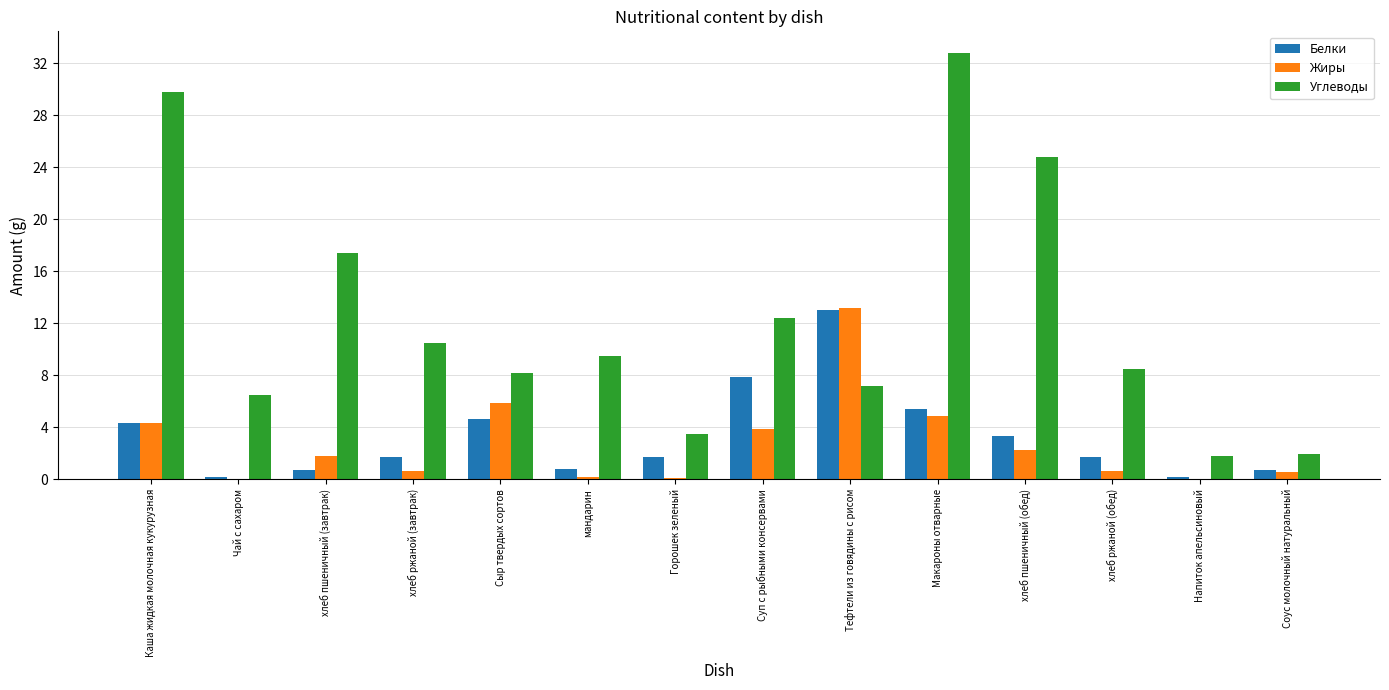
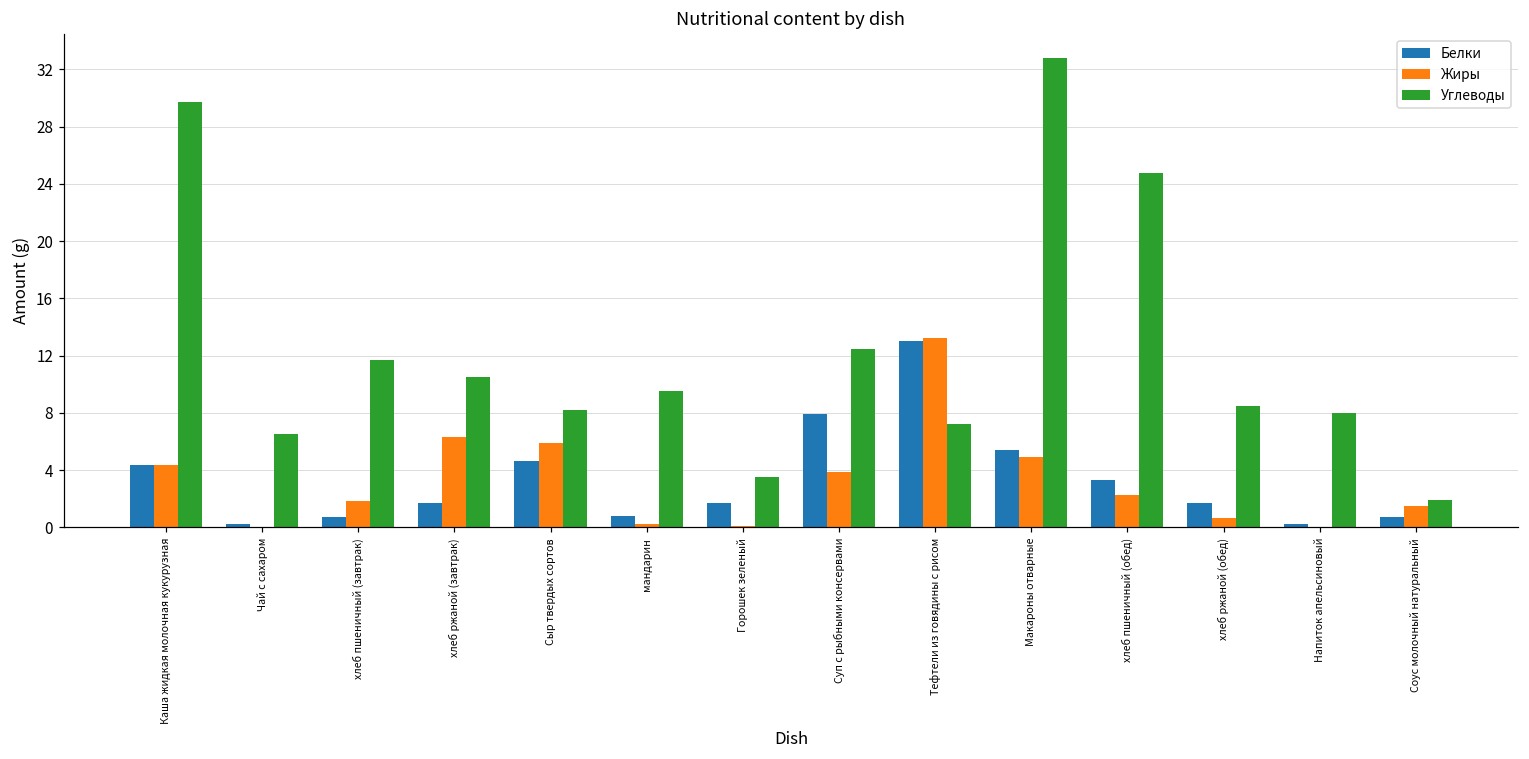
Углеводы, хлеб пшеничный (завтрак): 17.4 -> 11.7
Жиры, хлеб ржаной (завтрак): 0.7 -> 6.3
Углеводы, Напиток апельсиновый: 1.8 -> 8.0
Жиры, Соус молочный натуральный: 0.6 -> 1.5
